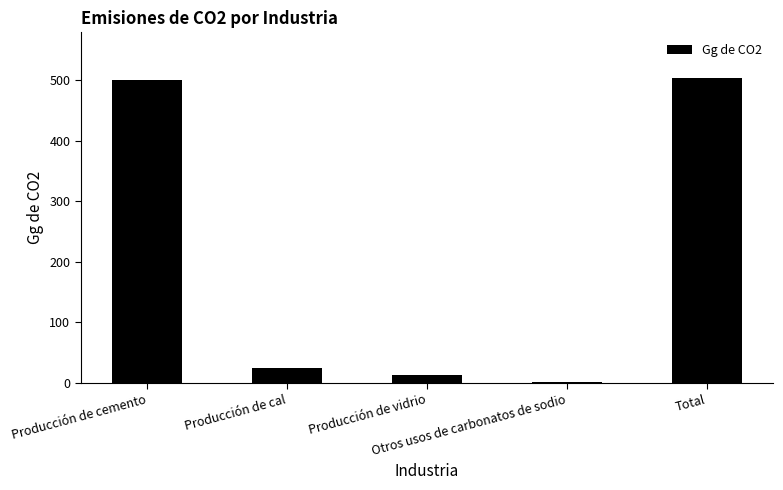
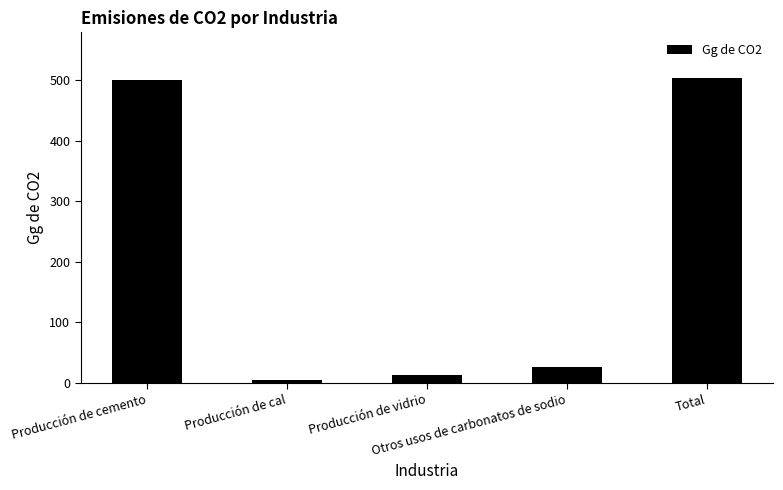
Producción de cal: 20 -> 0
Otros usos de carbonatos de sodio: 0 -> 30
